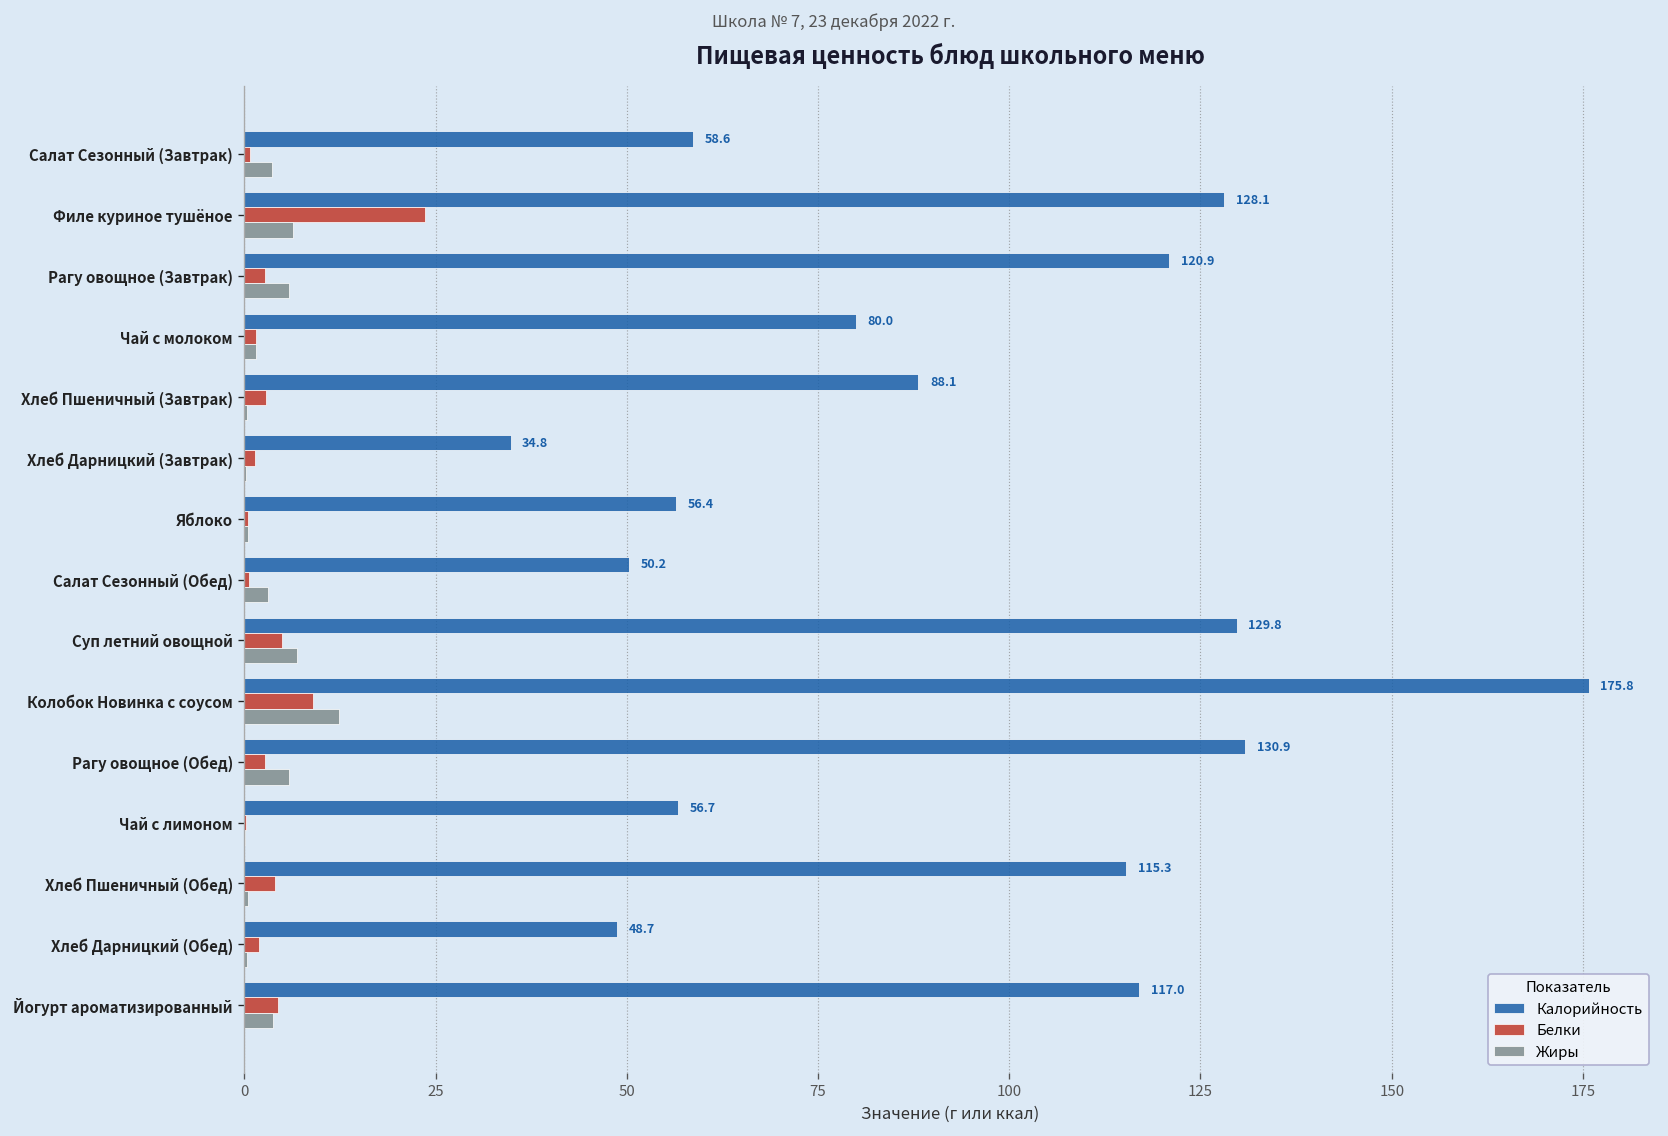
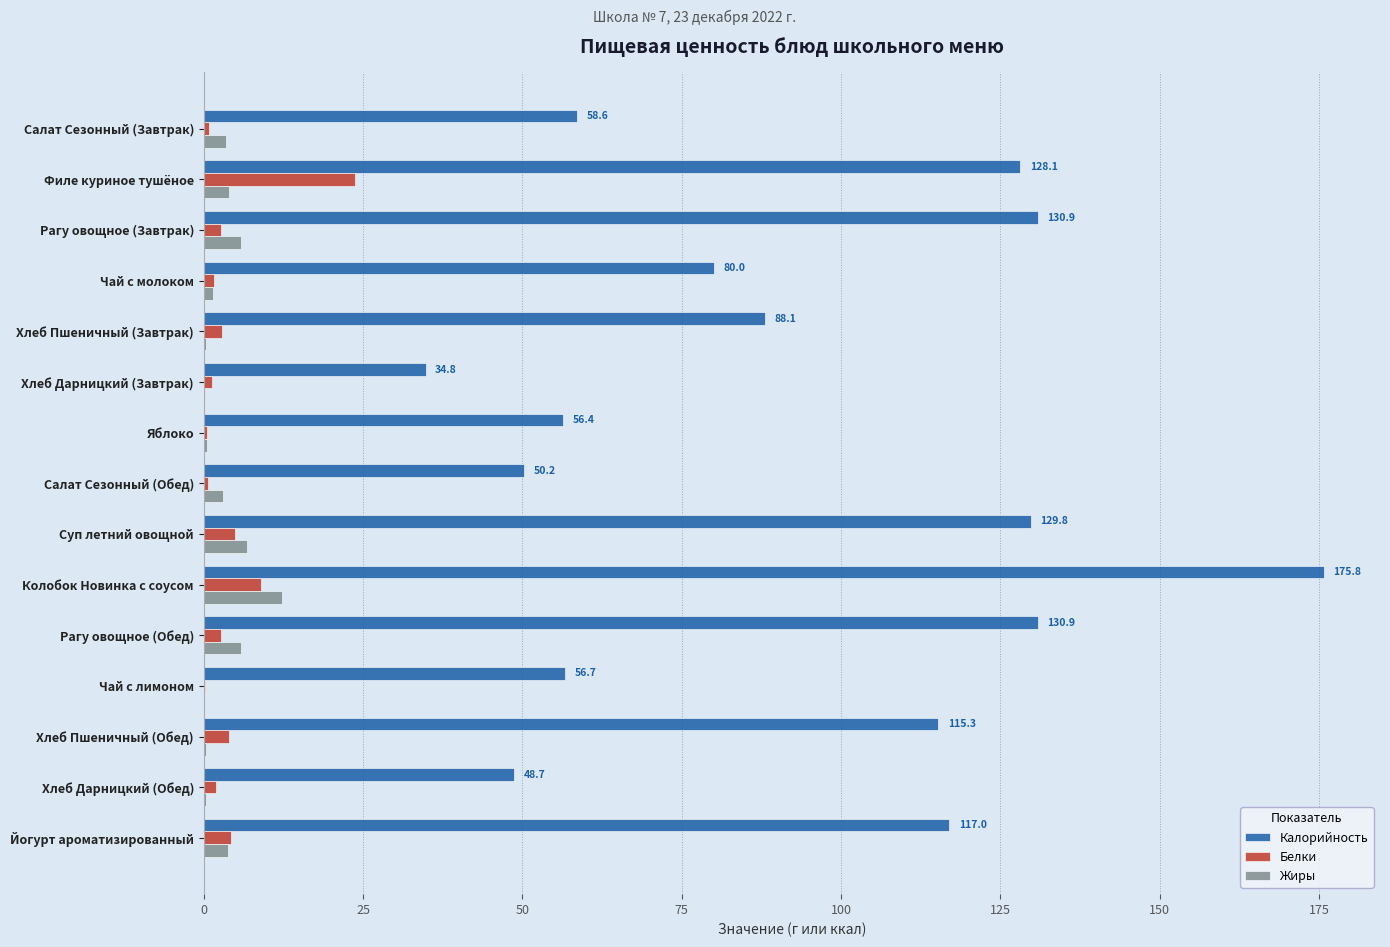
Жиры, Филе куриное тушёное: 6 -> 4
Калорийность, Рагу овощное (Завтрак): 120.9 -> 130.9
